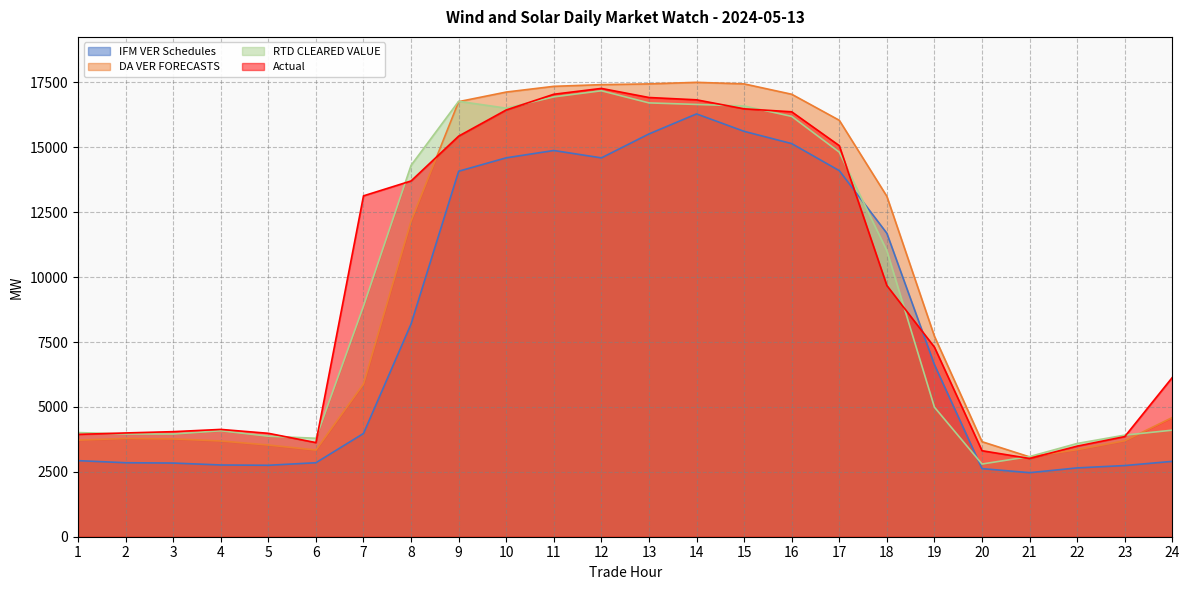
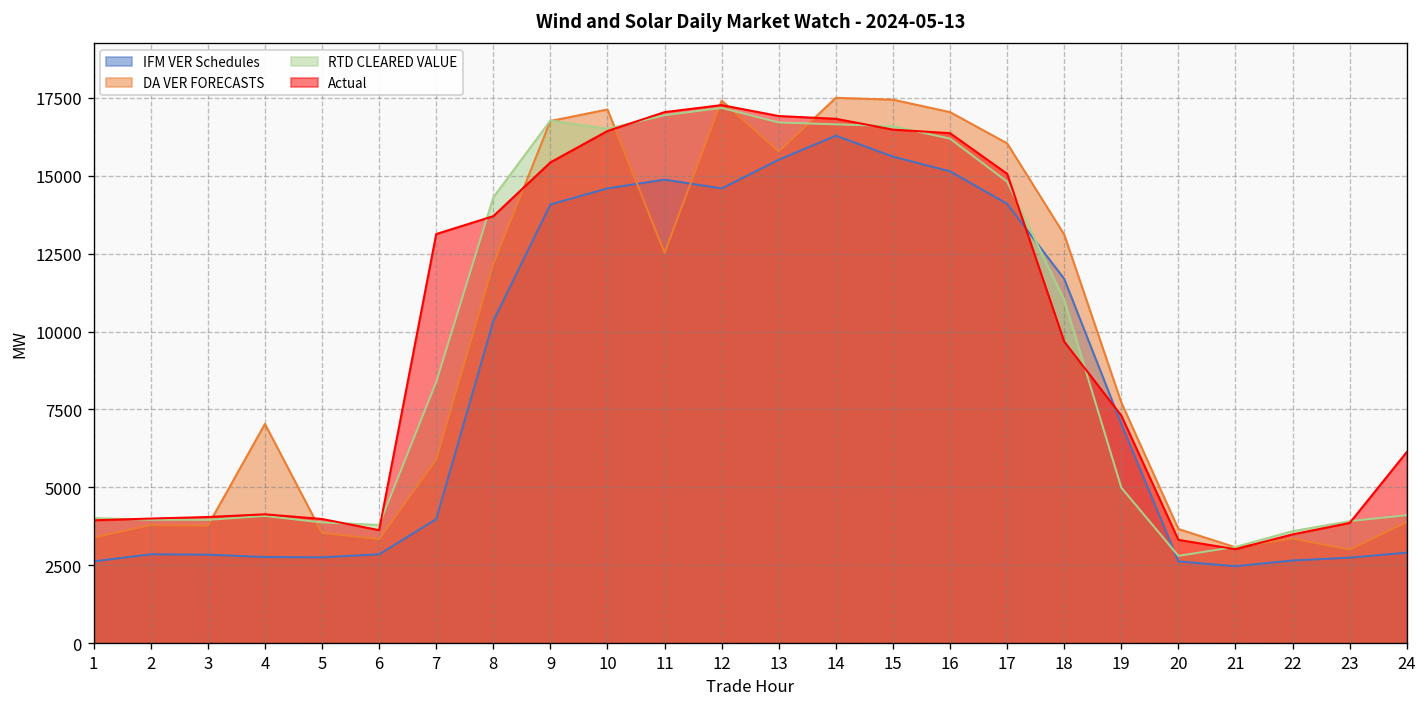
IFM VER Schedules, 1: 2900 -> 2600
DA VER FORECASTS, 1: 3700 -> 3400
DA VER FORECASTS, 4: 3700 -> 7000
RTD CLEARED VALUE, 7: 8900 -> 8400
IFM VER Schedules, 8: 8200 -> 10300
DA VER FORECASTS, 11: 17400 -> 12500
DA VER FORECASTS, 13: 17400 -> 15800
IFM VER Schedules, 19: 6600 -> 7000
DA VER FORECASTS, 23: 3700 -> 3000
DA VER FORECASTS, 24: 4600 -> 3900
